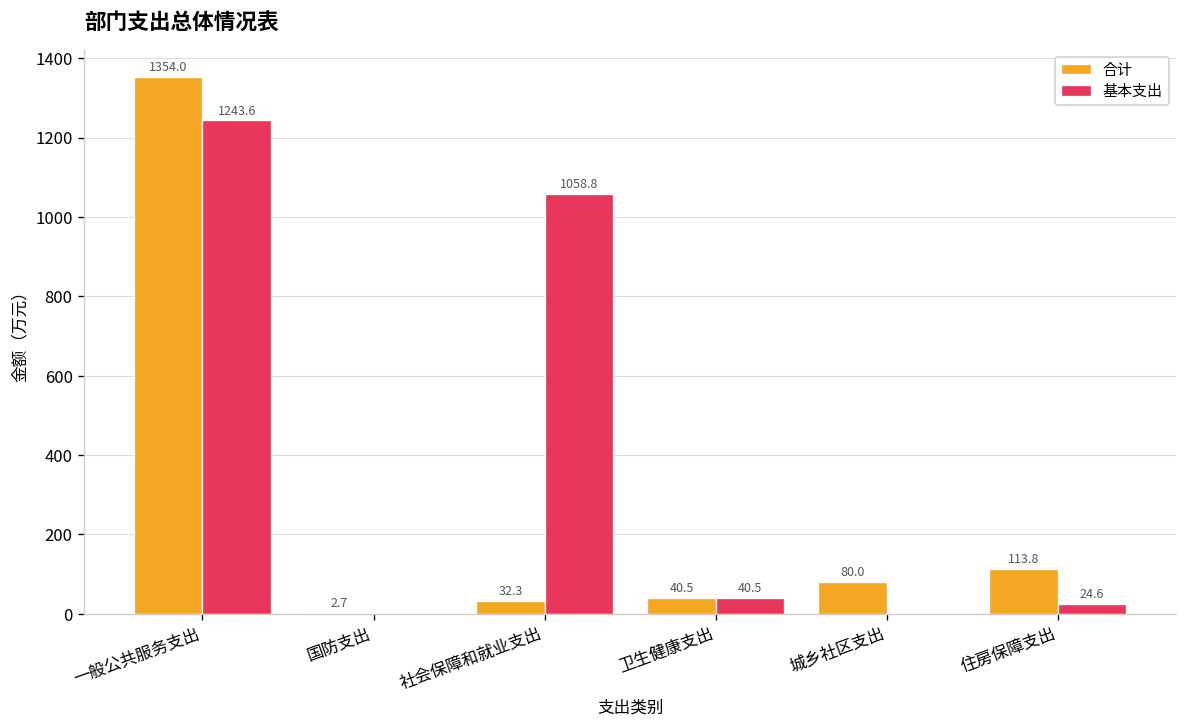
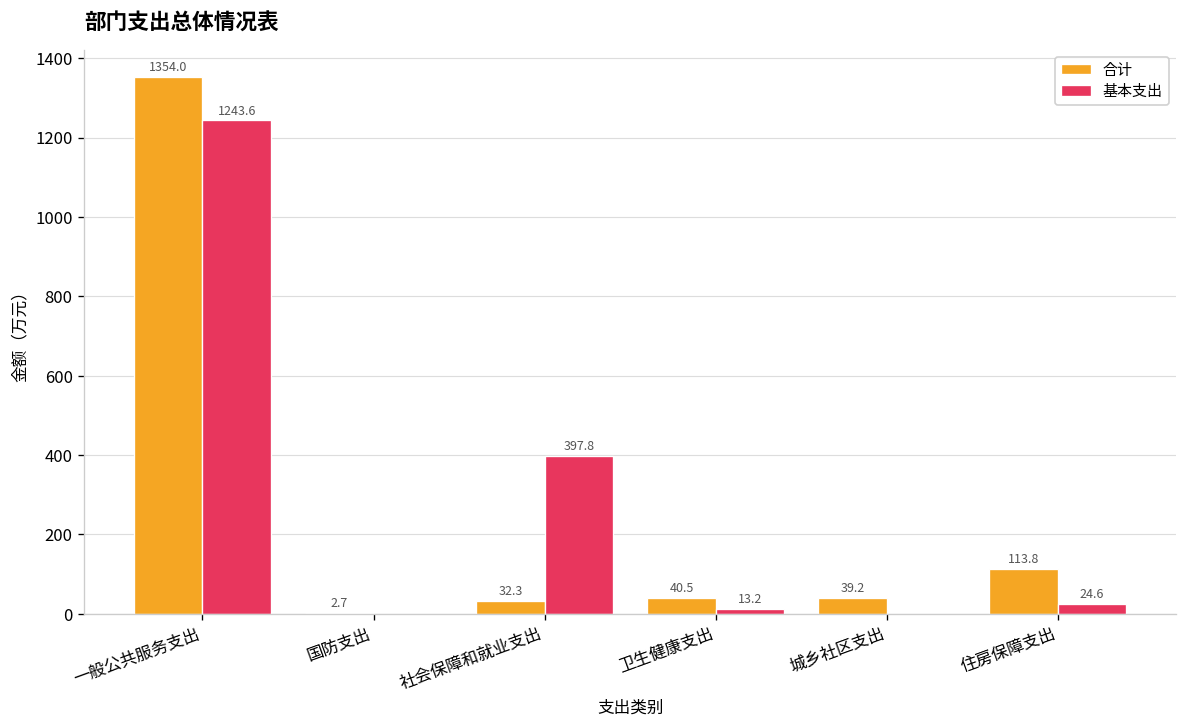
基本支出, 社会保障和就业支出: 1058.8 -> 397.8
基本支出, 卫生健康支出: 40.5 -> 13.2
合计, 城乡社区支出: 80.0 -> 39.2
